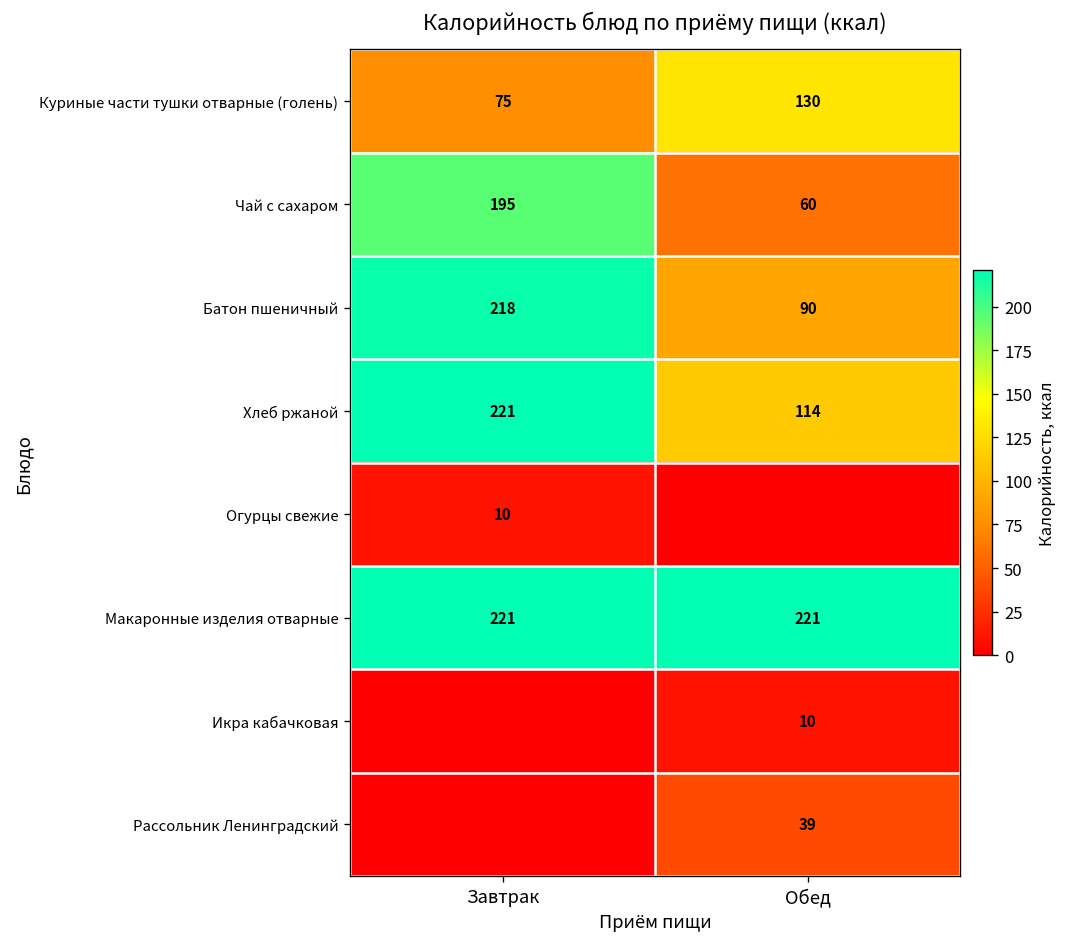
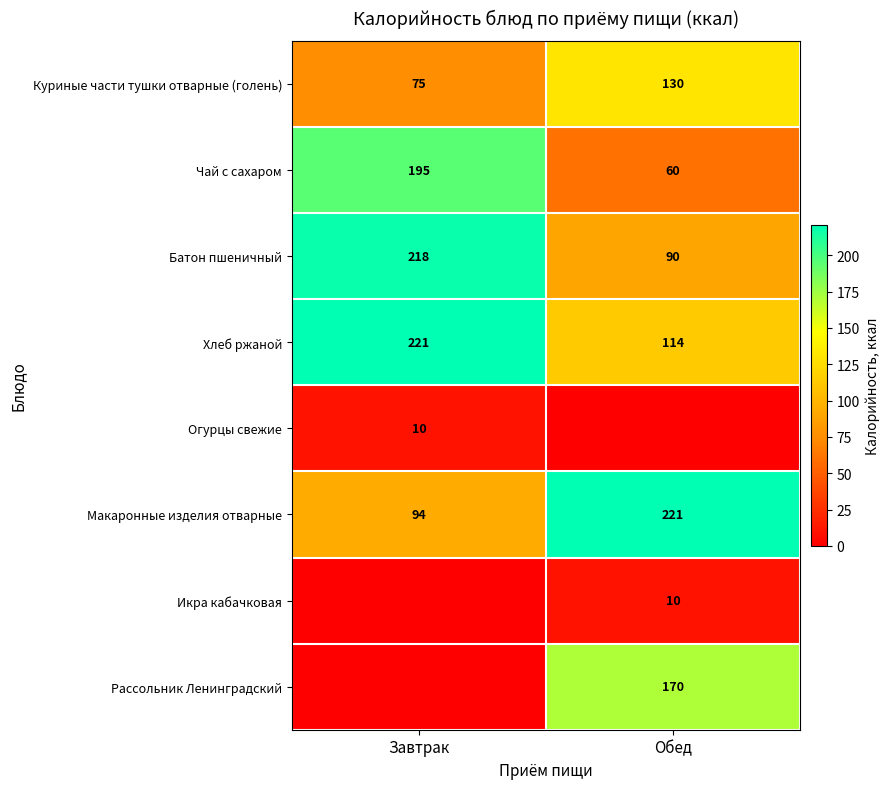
Макаронные изделия отварные, Завтрак: 221 -> 94
Рассольник Ленинградский, Обед: 39 -> 170
